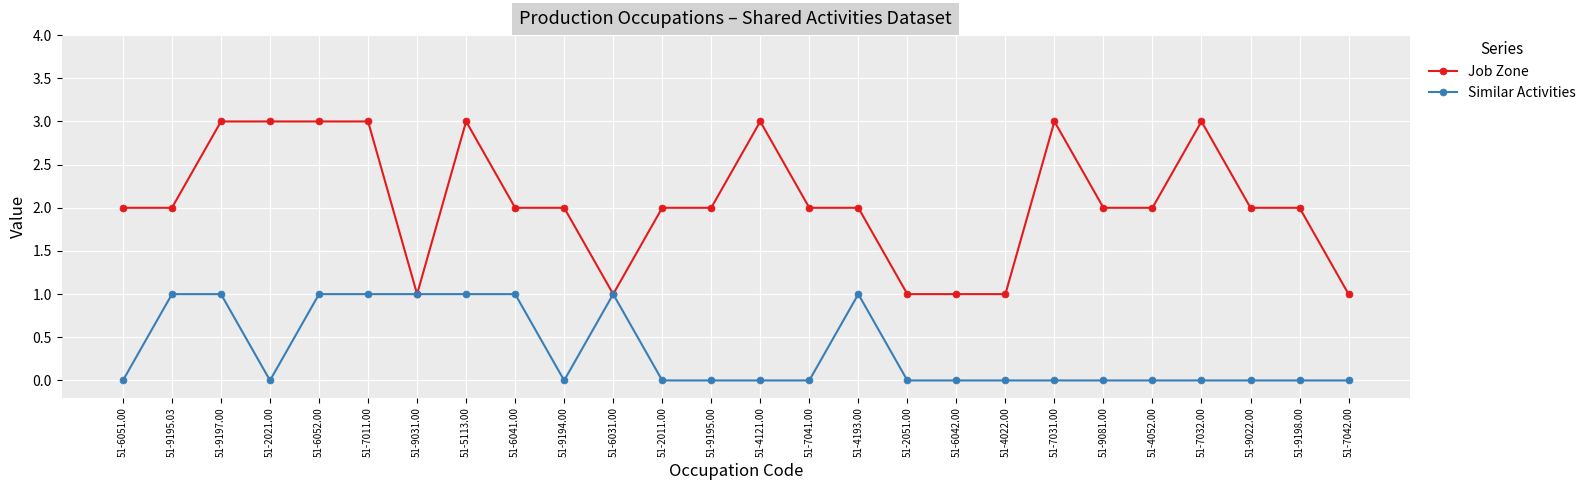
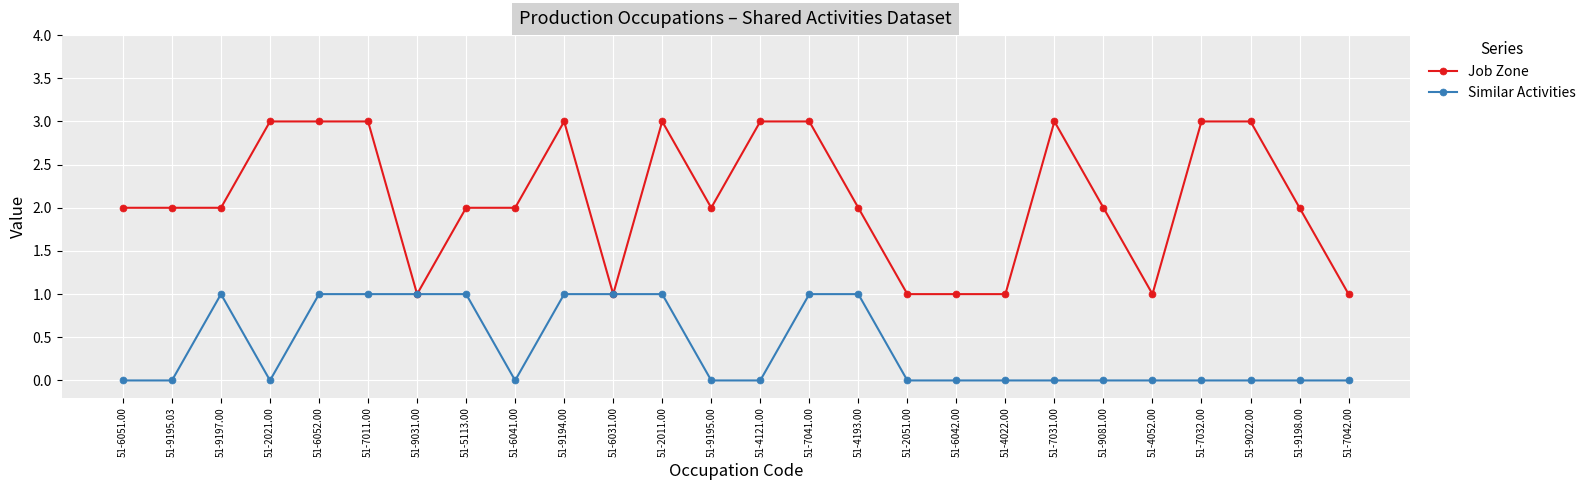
Similar Activities, 51-9195.03: 1 -> 0
Job Zone, 51-9197.00: 3 -> 2
Job Zone, 51-5113.00: 3 -> 2
Similar Activities, 51-6041.00: 1 -> 0
Job Zone, 51-9194.00: 2 -> 3
Similar Activities, 51-9194.00: 0 -> 1
Job Zone, 51-2011.00: 2 -> 3
Similar Activities, 51-2011.00: 0 -> 1
Job Zone, 51-7041.00: 2 -> 3
Similar Activities, 51-7041.00: 0 -> 1
Job Zone, 51-4052.00: 2 -> 1
Job Zone, 51-9022.00: 2 -> 3
